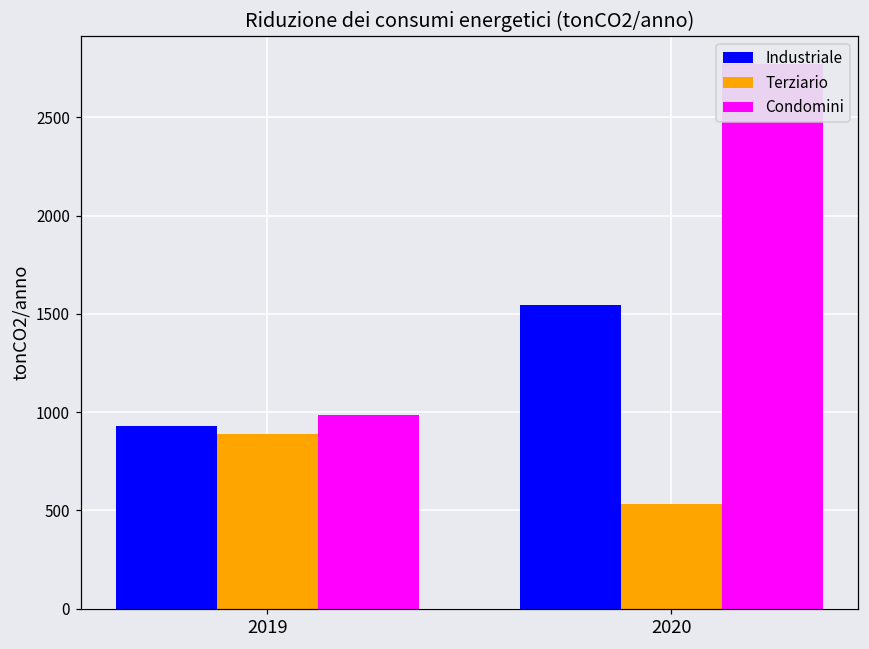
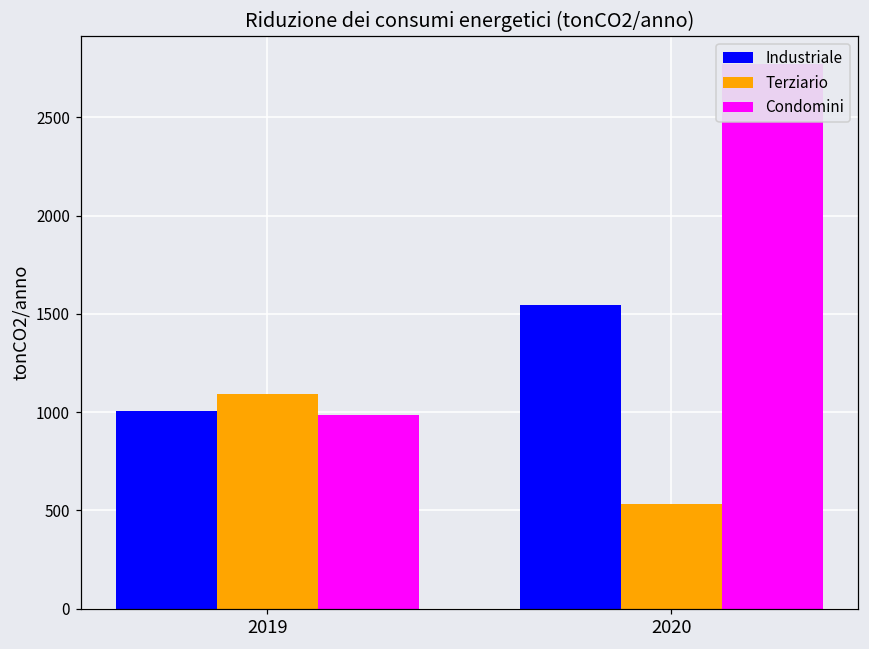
Industriale, 2019: 930 -> 1000
Terziario, 2019: 890 -> 1090
